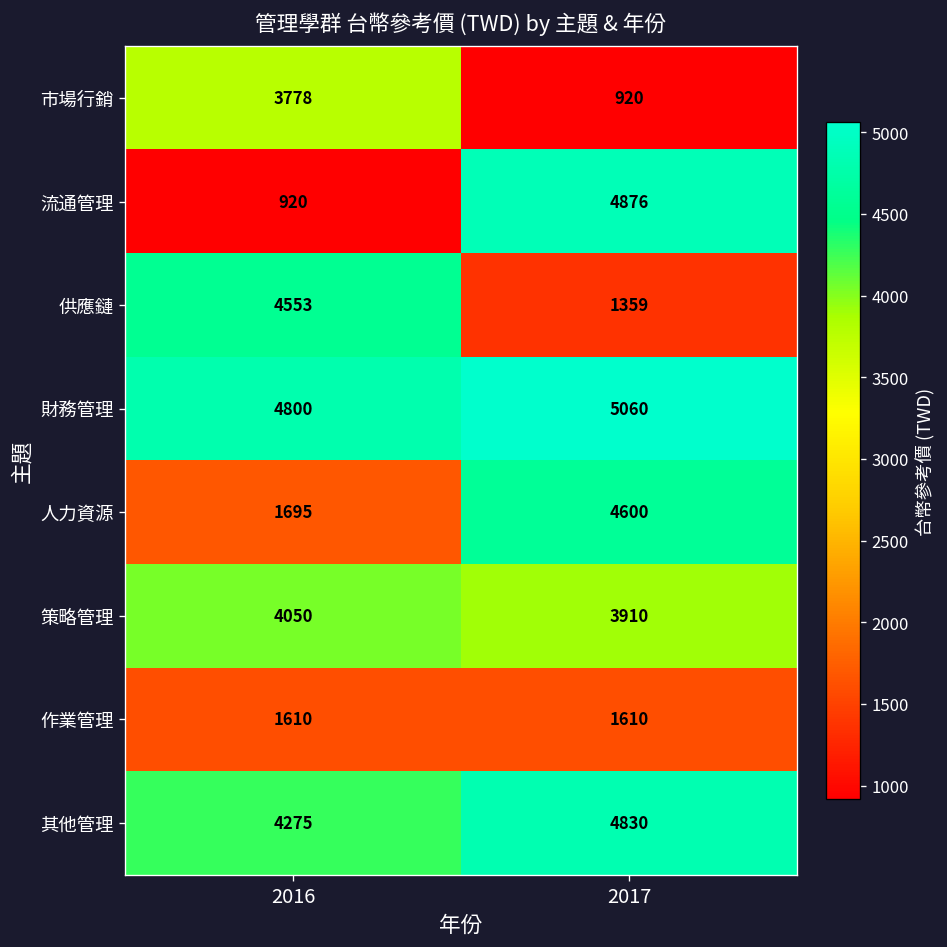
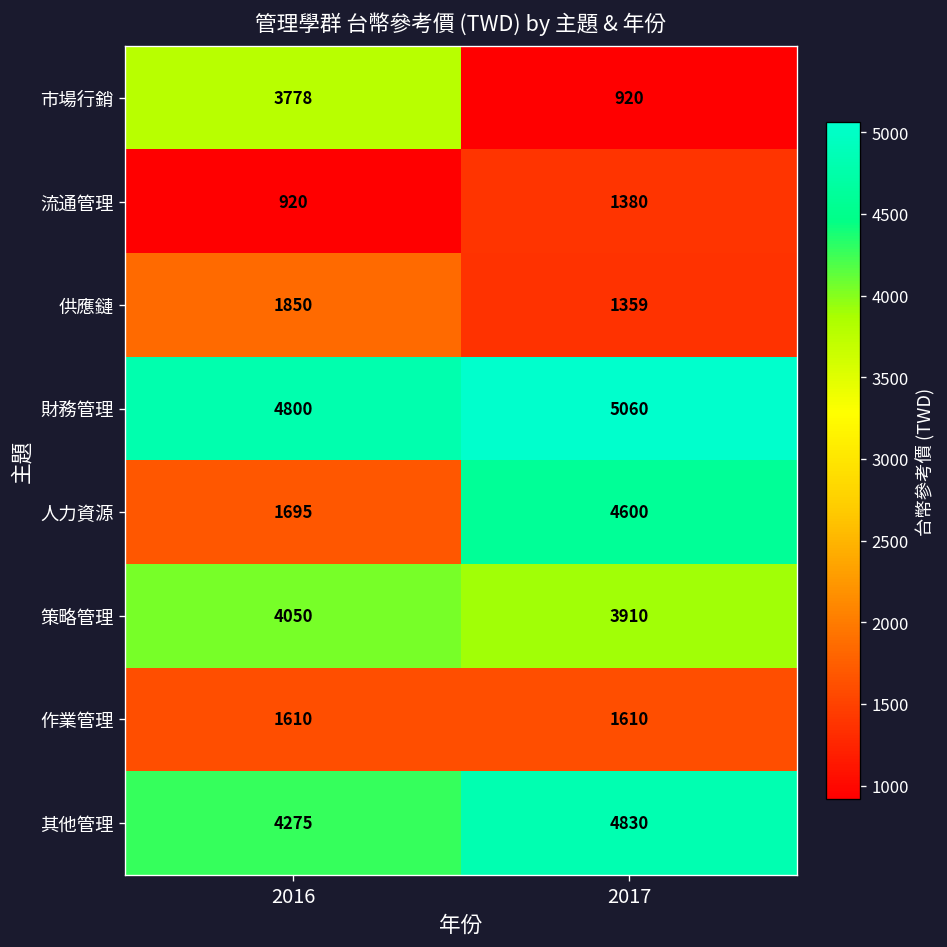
流通管理, 2017: 4876 -> 1380
供應鏈, 2016: 4553 -> 1850
